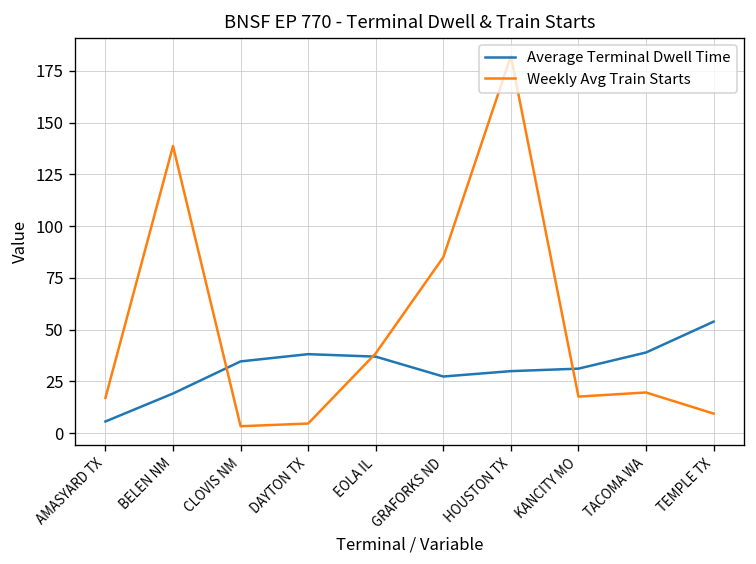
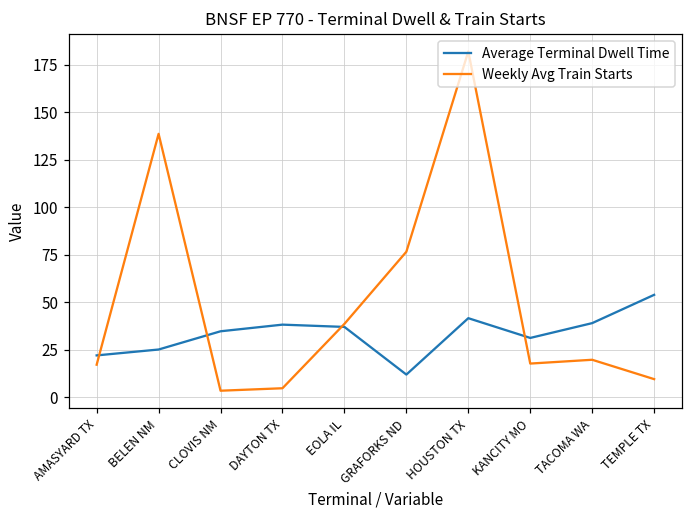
Average Terminal Dwell Time, AMASYARD TX: 6 -> 22
Average Terminal Dwell Time, BELEN NM: 19 -> 25
Average Terminal Dwell Time, GRAFORKS ND: 27 -> 12
Weekly Avg Train Starts, GRAFORKS ND: 85 -> 77
Average Terminal Dwell Time, HOUSTON TX: 30 -> 42
